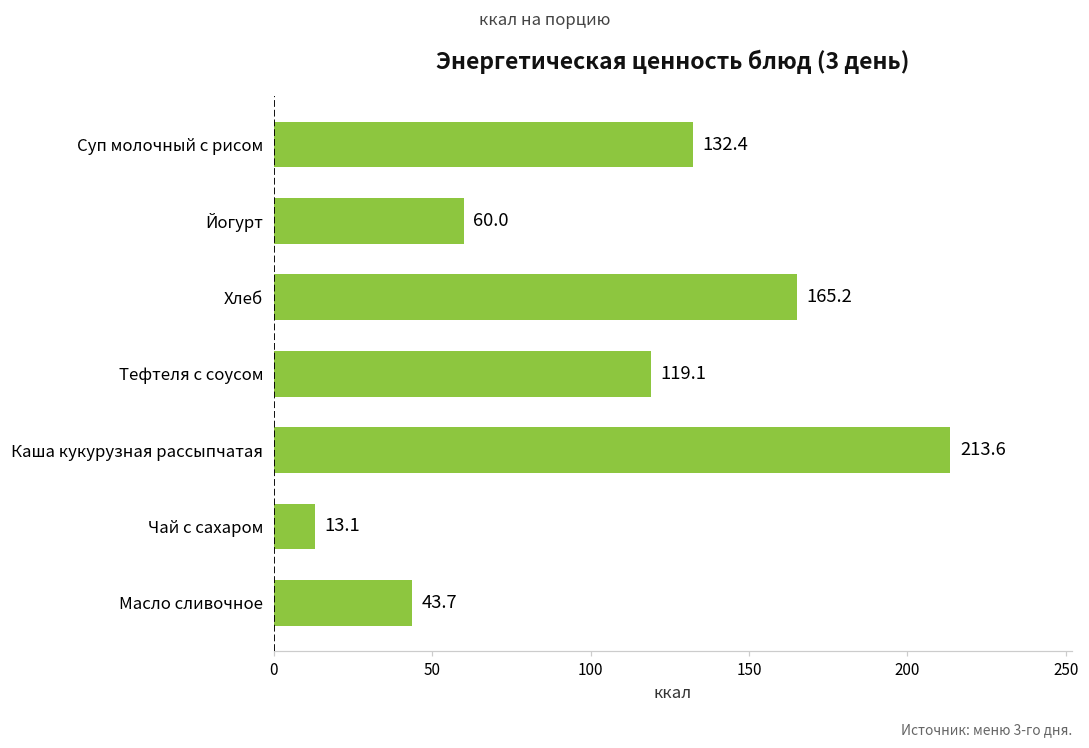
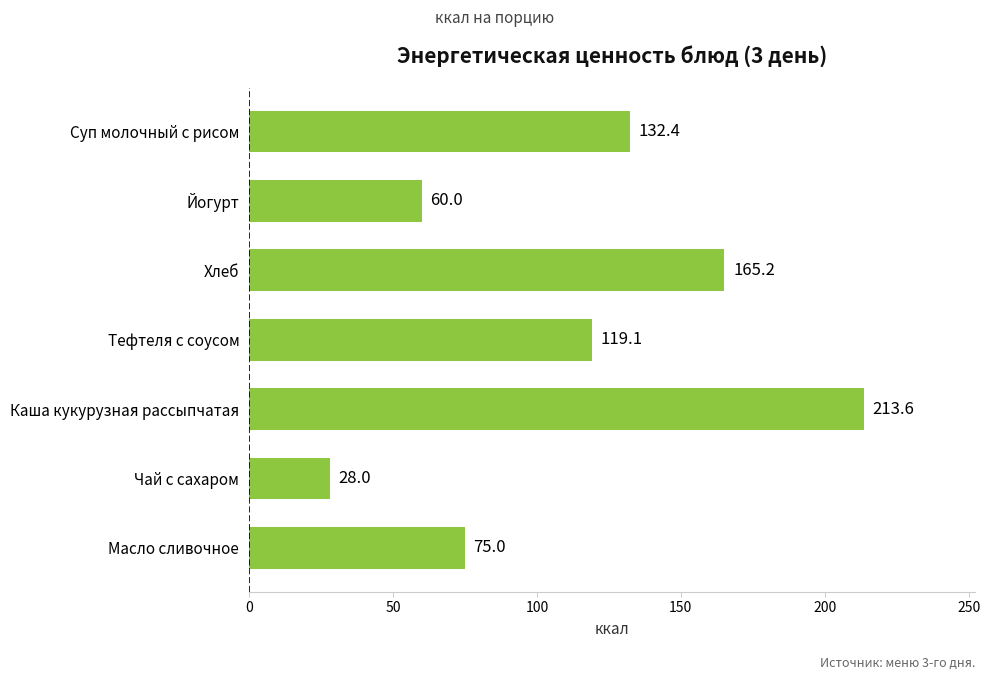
Чай с сахаром: 13.1 -> 28.0
Масло сливочное: 43.7 -> 75.0
